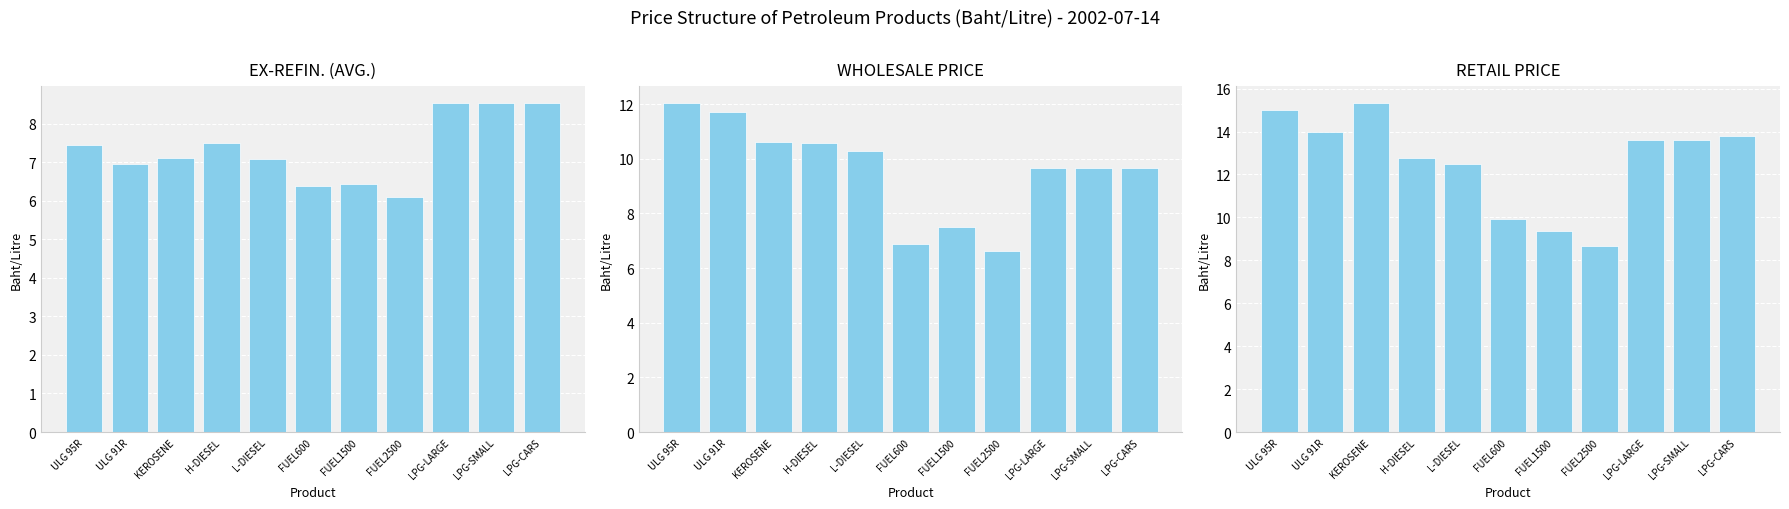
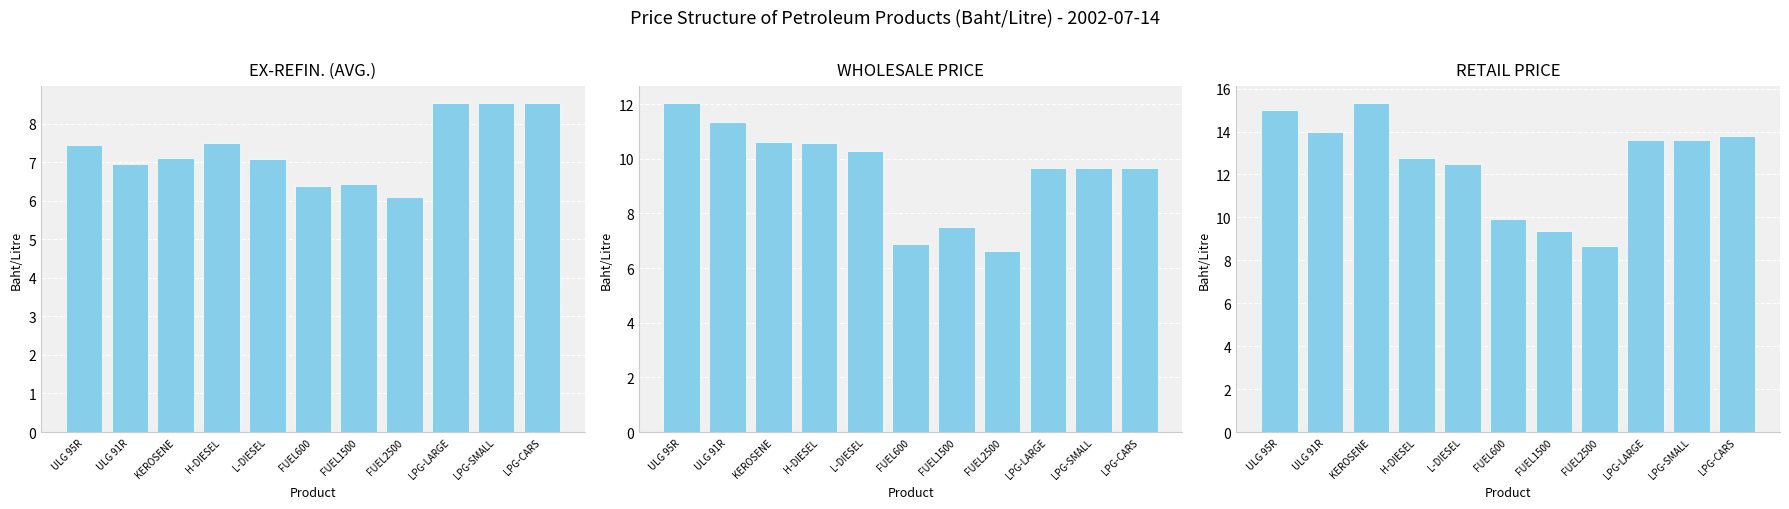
WHOLESALE PRICE, ULG 91R: 11.7 -> 11.3
